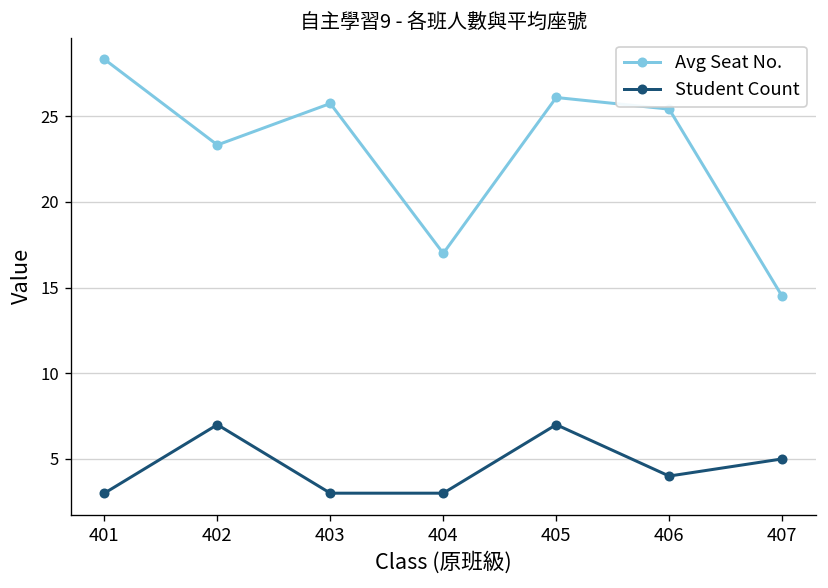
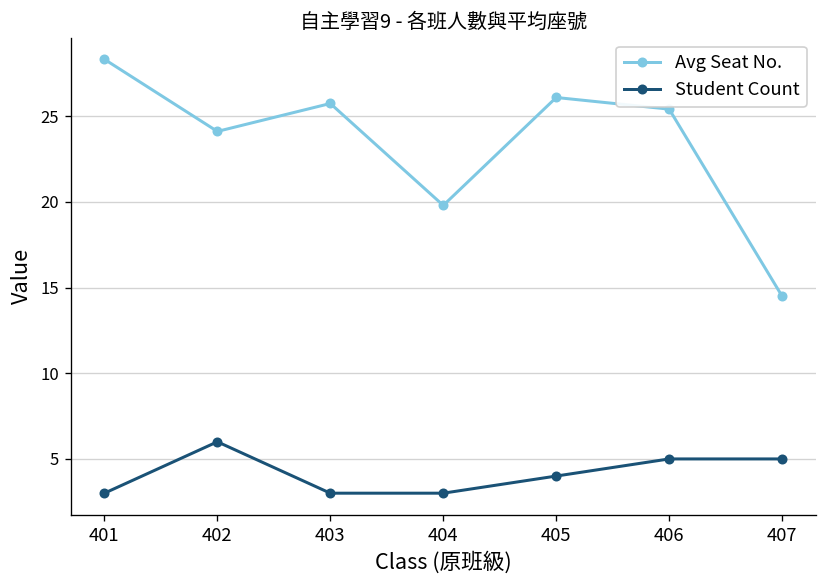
Avg Seat No., 402: 23.3 -> 24.1
Student Count, 402: 7 -> 6
Avg Seat No., 404: 17.0 -> 19.8
Student Count, 405: 7 -> 4
Student Count, 406: 4 -> 5
